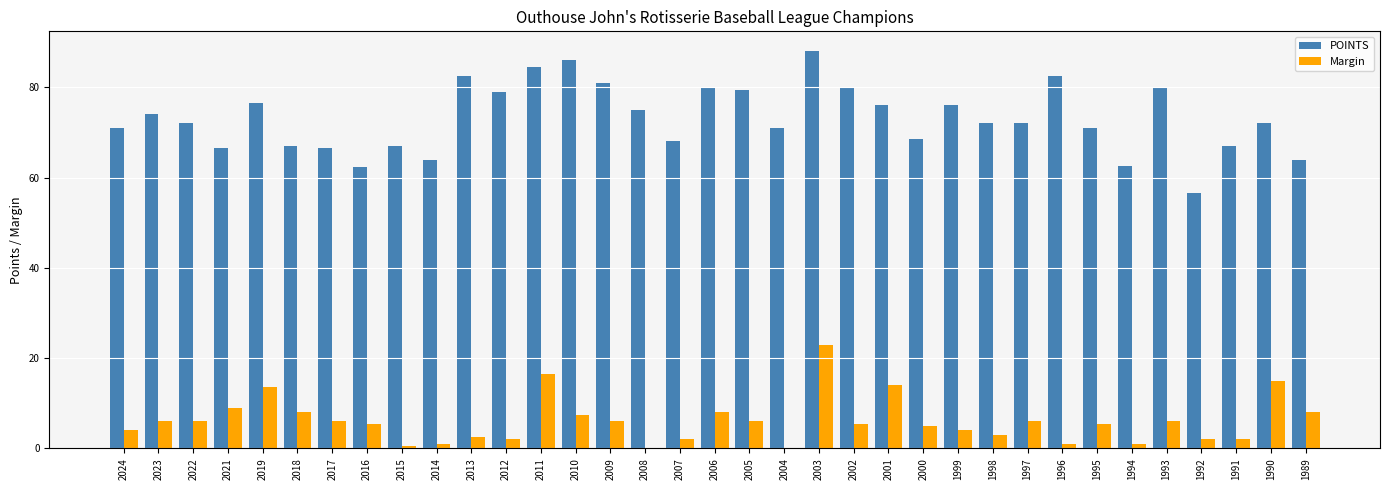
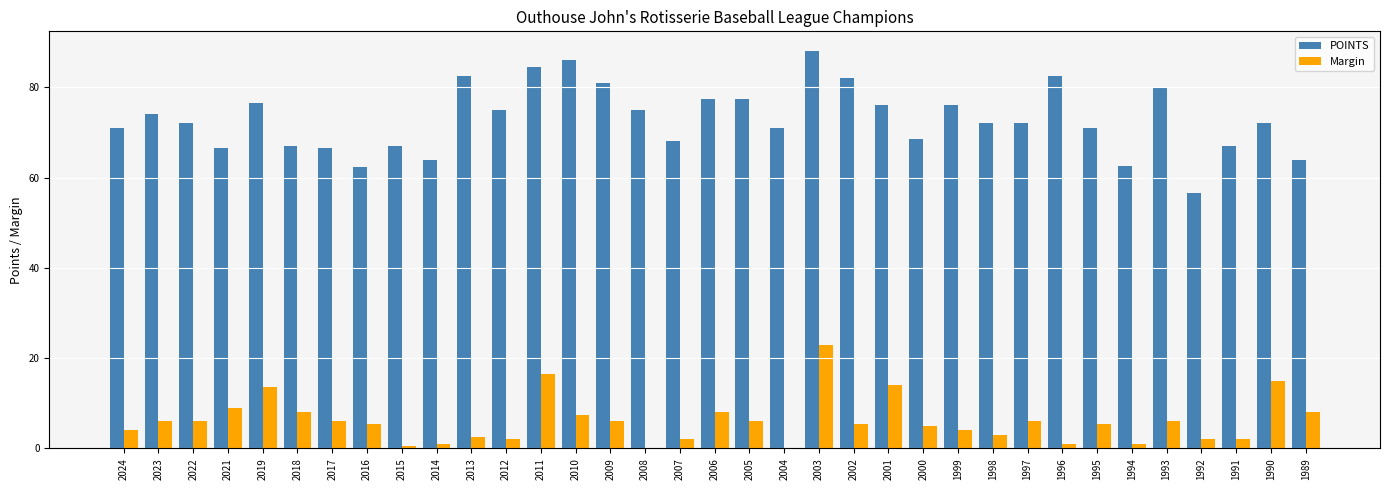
POINTS, 2012: 79 -> 75
POINTS, 2006: 80 -> 78
POINTS, 2005: 79 -> 78
POINTS, 2002: 80 -> 82
